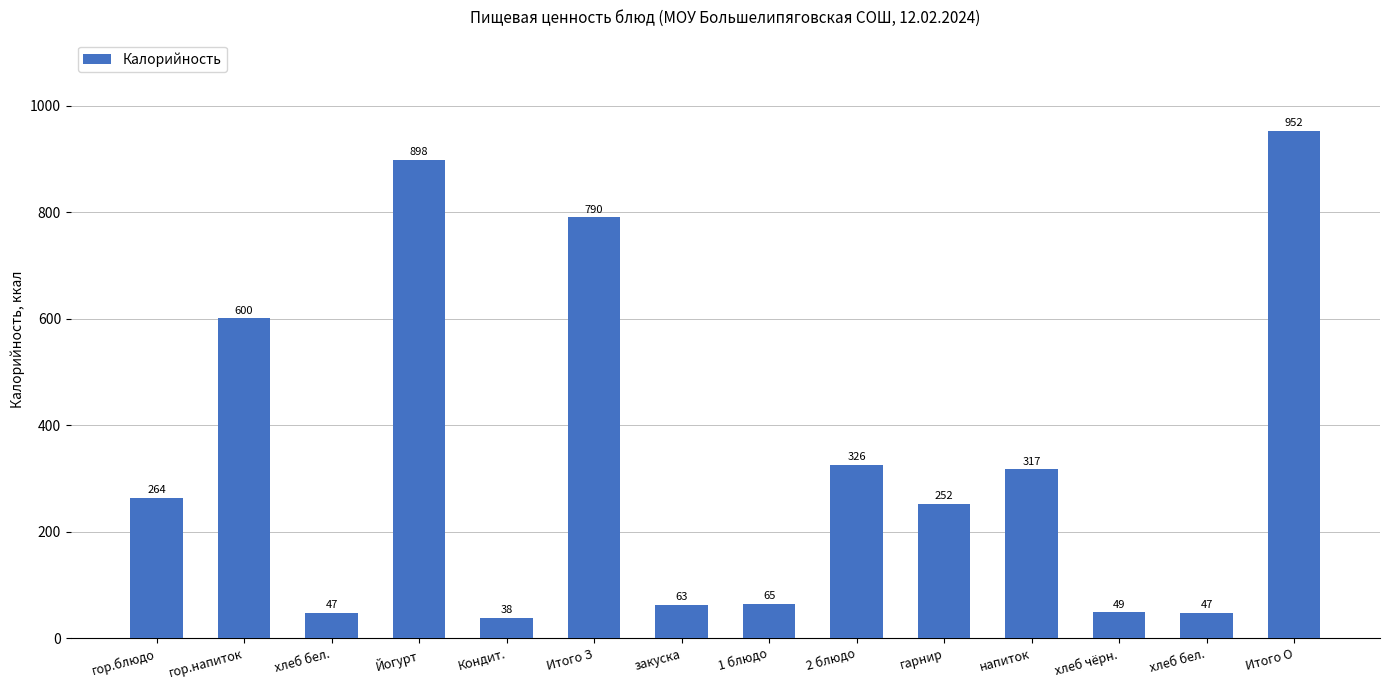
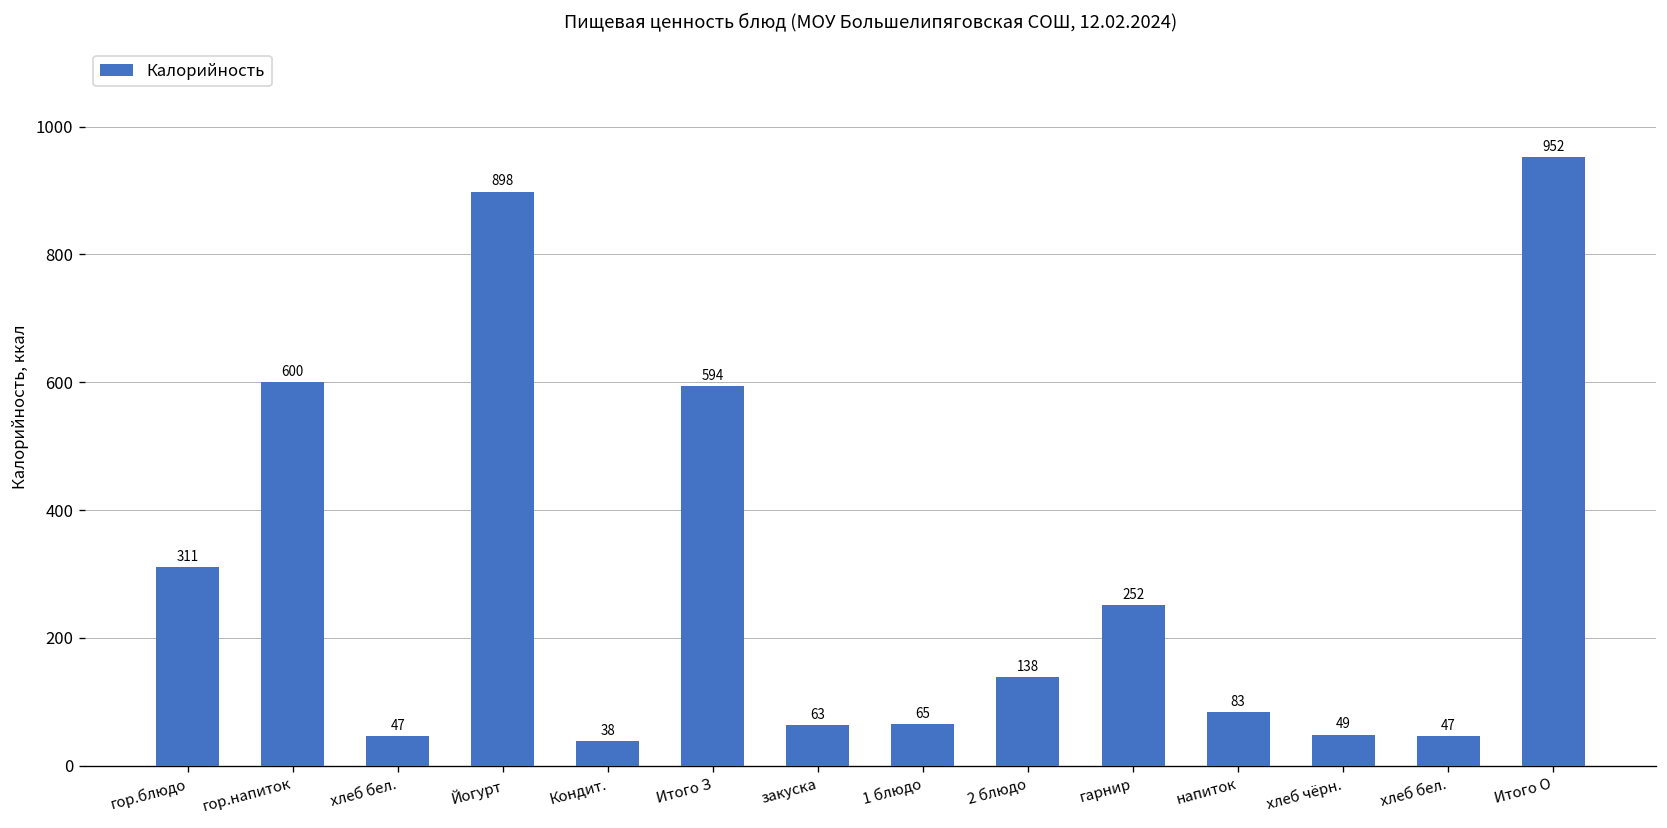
гор.блюдо: 264 -> 311
Итого З: 790 -> 594
2 блюдо: 326 -> 138
напиток: 317 -> 83
